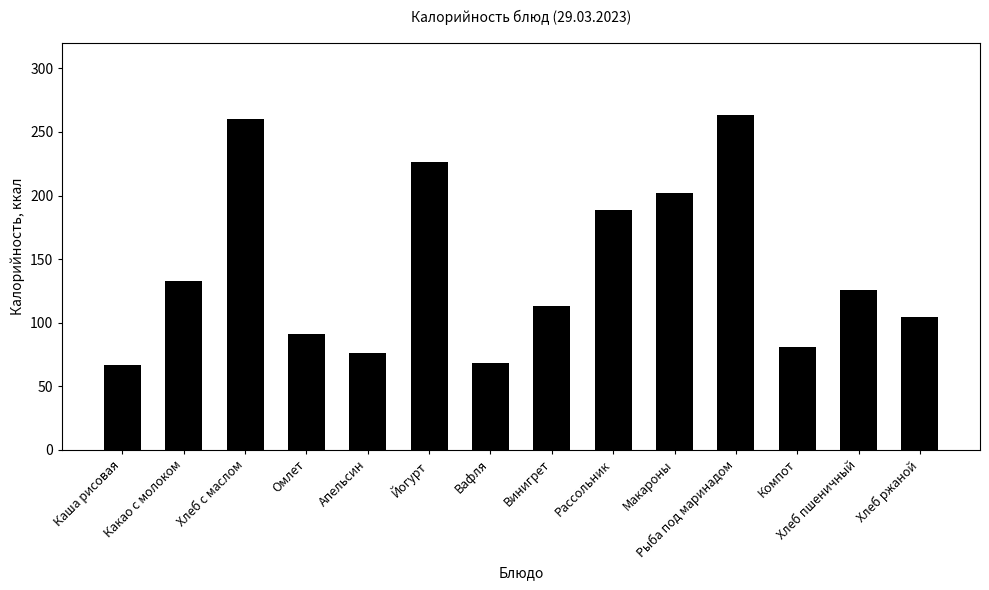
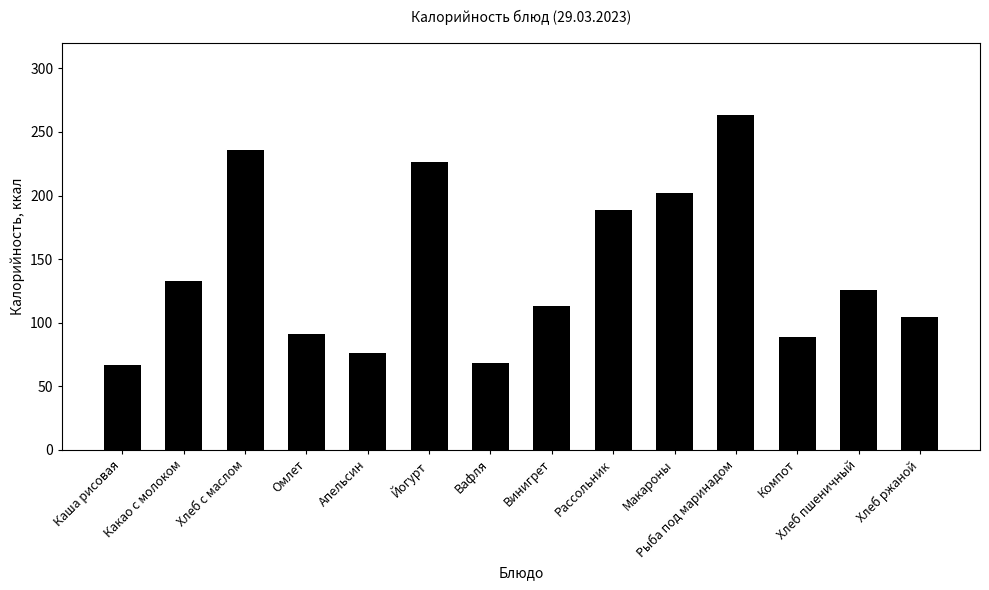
Хлеб с маслом: 260 -> 236
Компот: 80 -> 89
